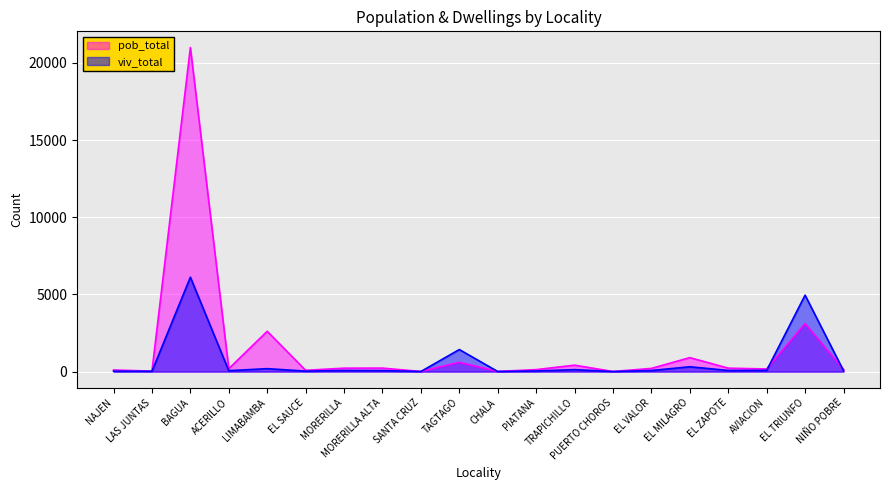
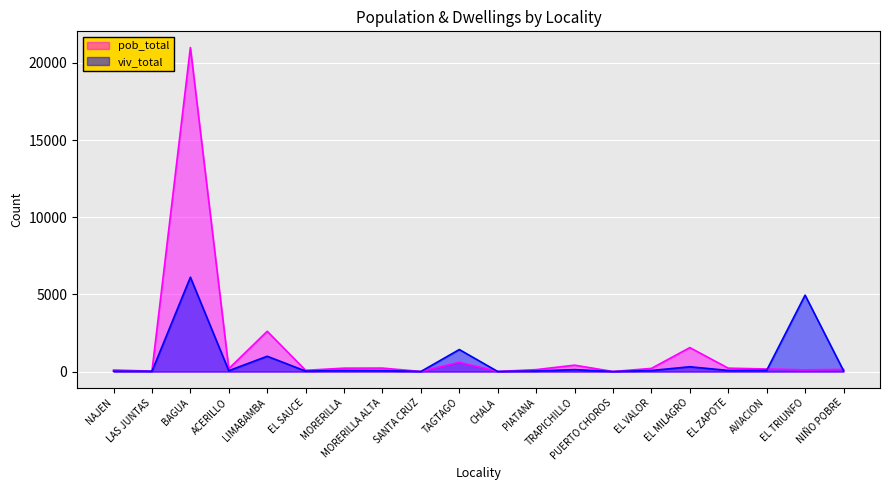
viv_total, LIMABAMBA: 200 -> 1000
pob_total, EL MILAGRO: 900 -> 1600
pob_total, EL TRIUNFO: 3100 -> 100
